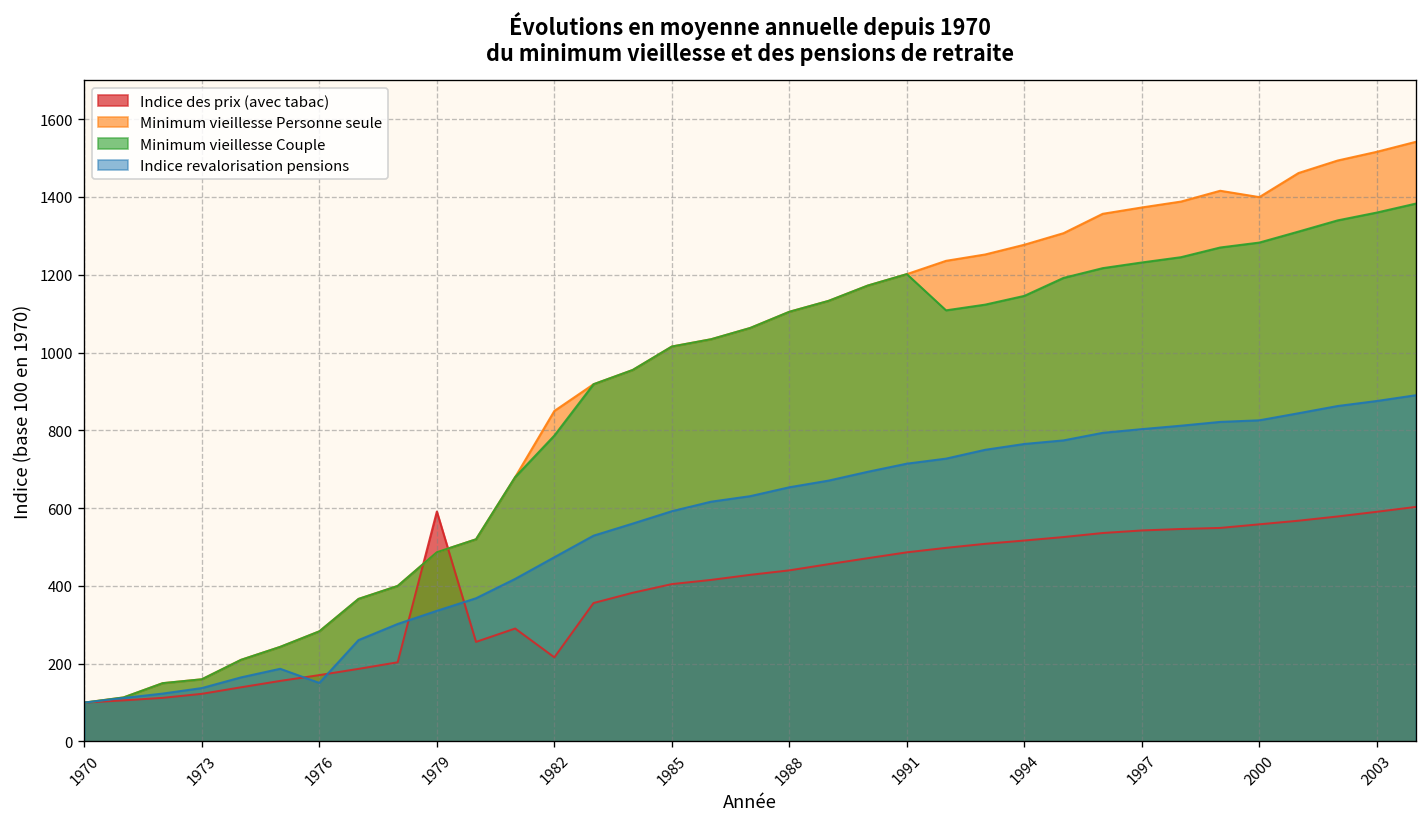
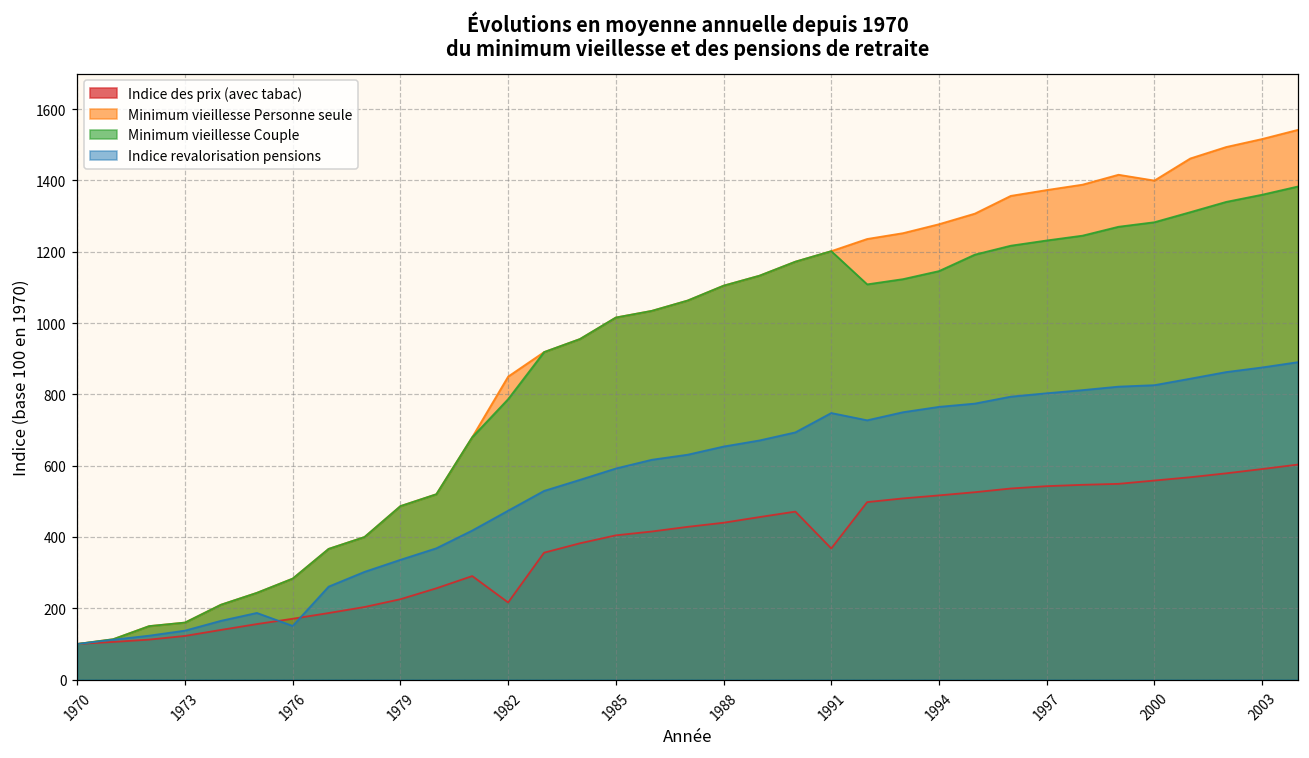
Indice des prix (avec tabac), 1979: 590 -> 230
Indice des prix (avec tabac), 1991: 490 -> 370
Indice revalorisation pensions, 1991: 710 -> 750
